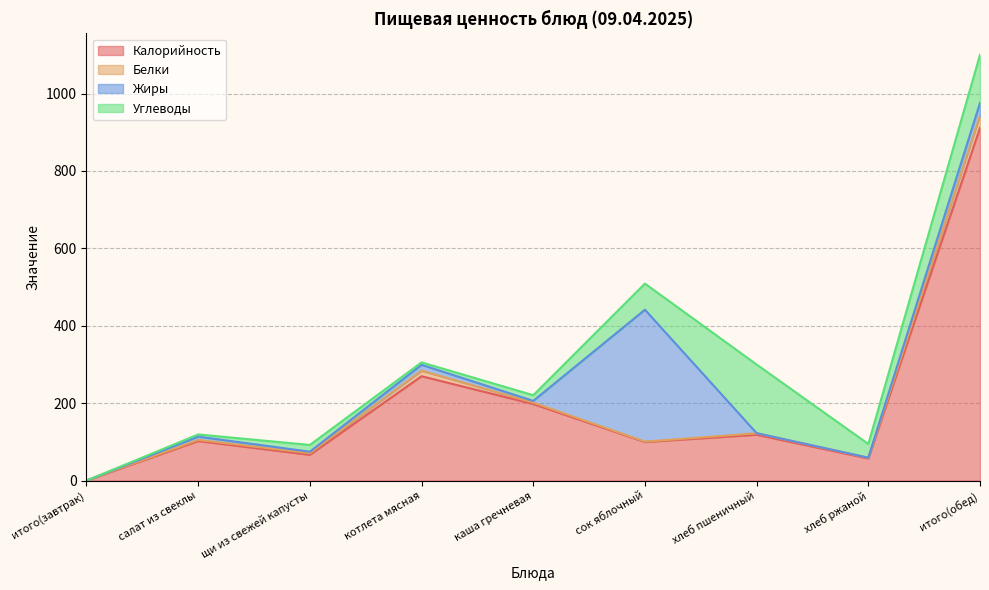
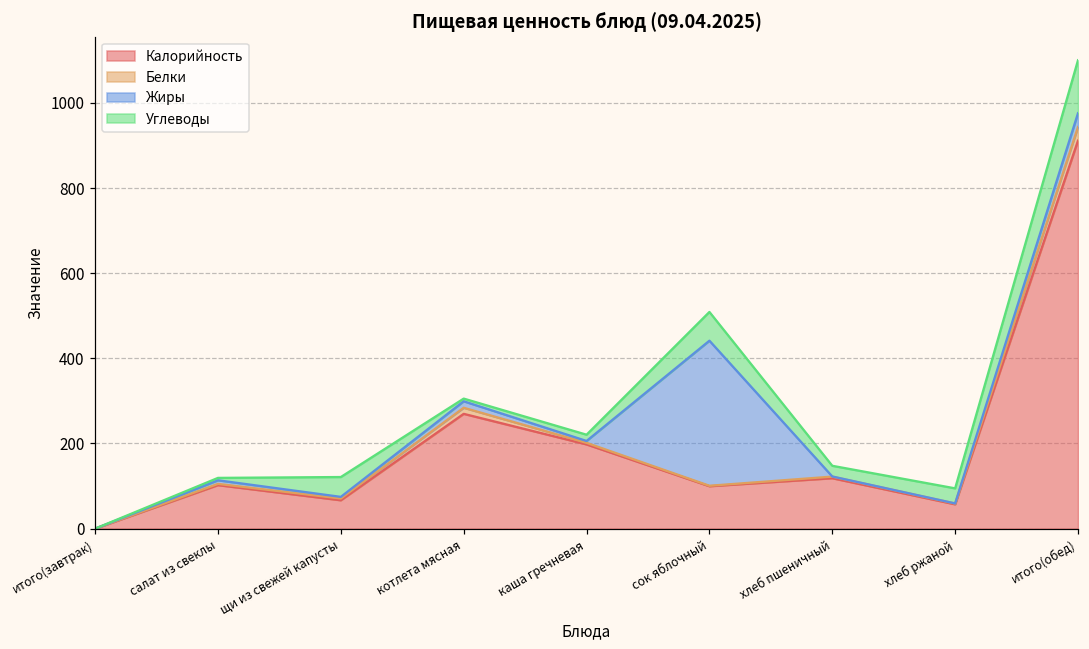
Углеводы, щи из свежей капусты: 20 -> 50
Углеводы, хлеб пшеничный: 180 -> 30
